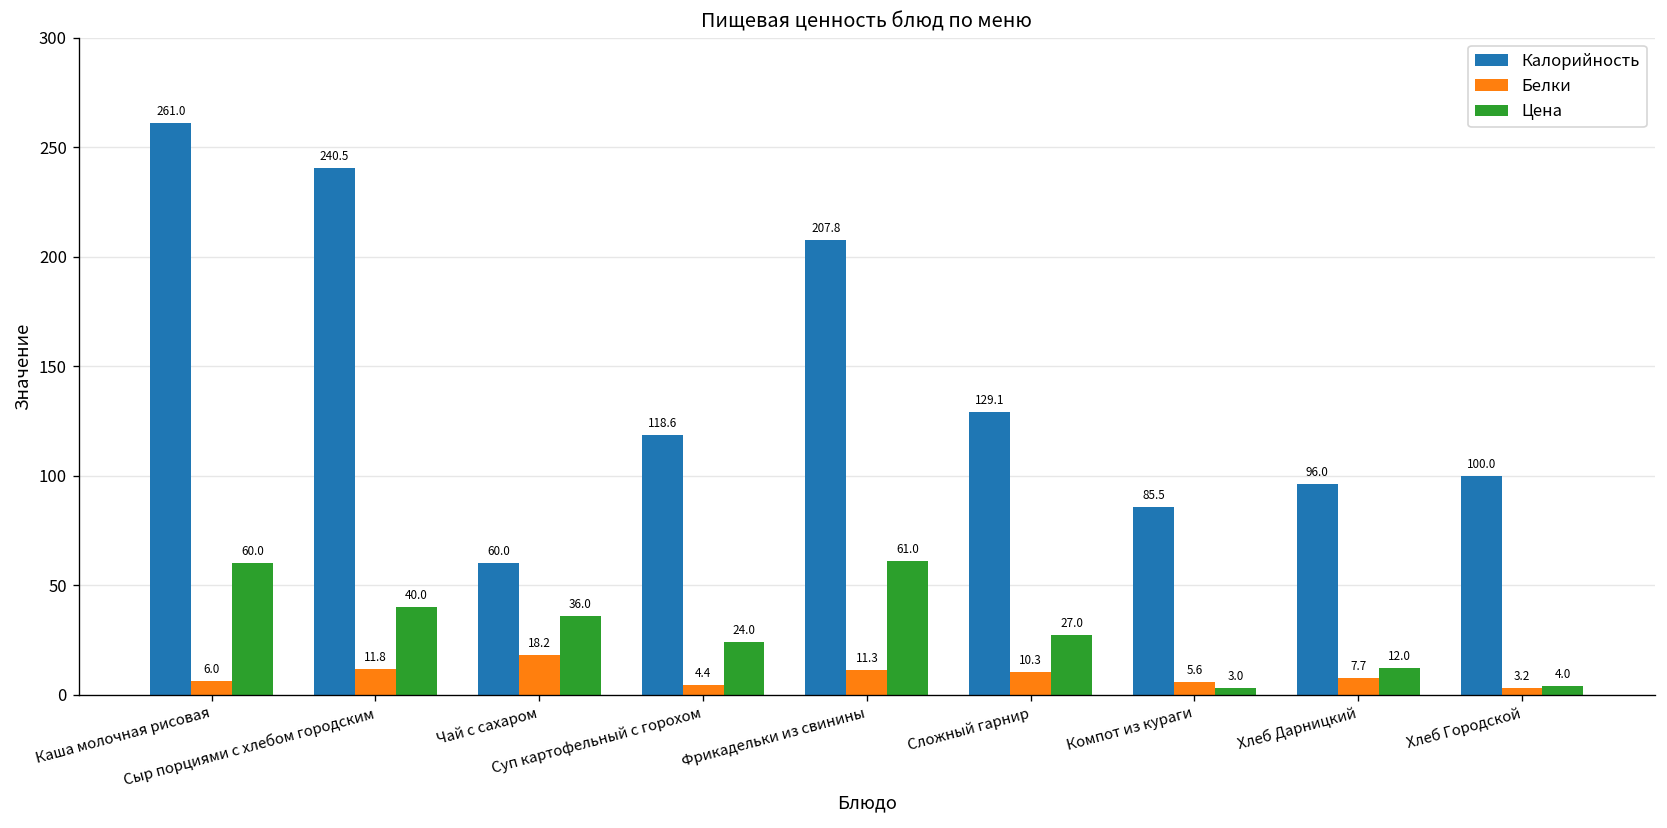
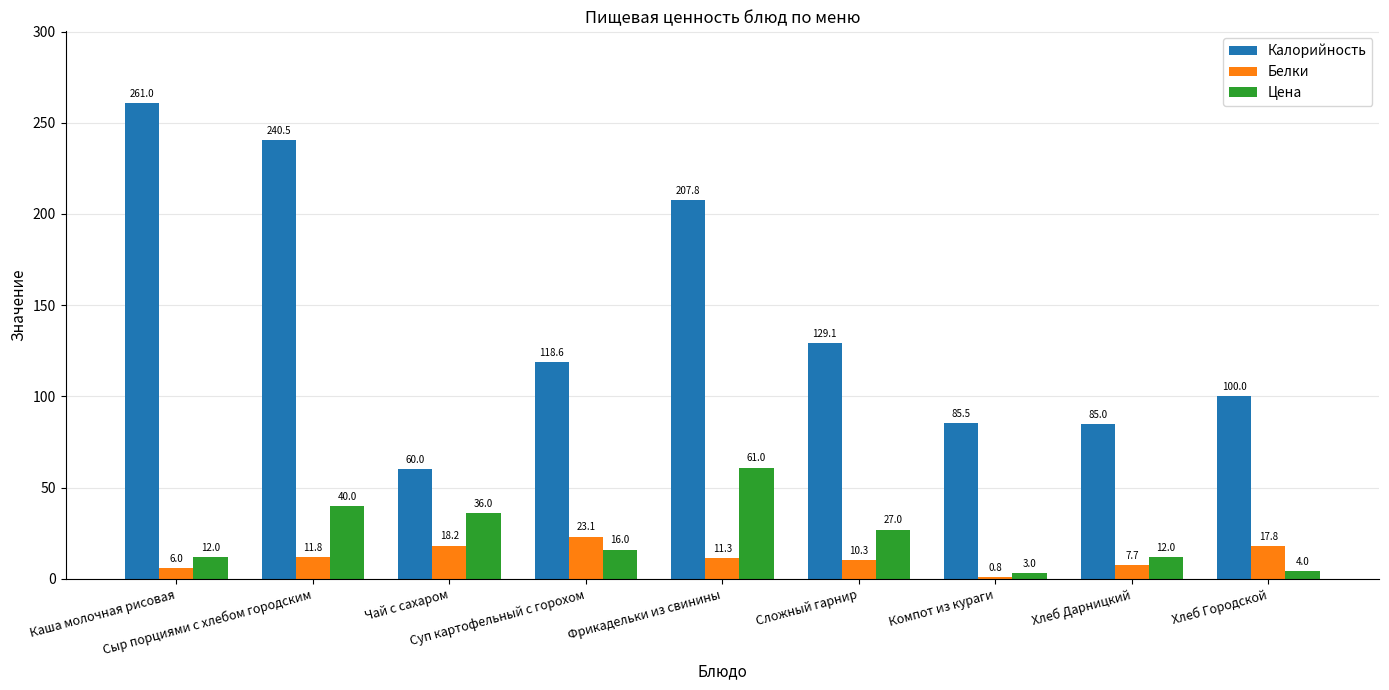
Цена, Каша молочная рисовая: 60.0 -> 12.0
Белки, Суп картофельный с горохом: 4.4 -> 23.1
Цена, Суп картофельный с горохом: 24.0 -> 16.0
Белки, Компот из кураги: 5.6 -> 0.8
Калорийность, Хлеб Дарницкий: 96.0 -> 85.0
Белки, Хлеб Городской: 3.2 -> 17.8
